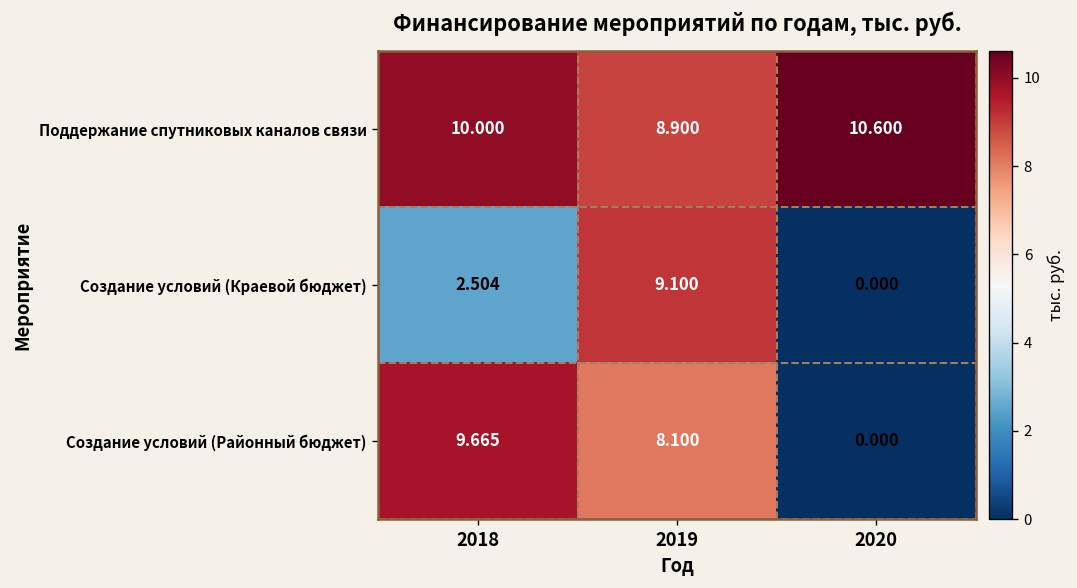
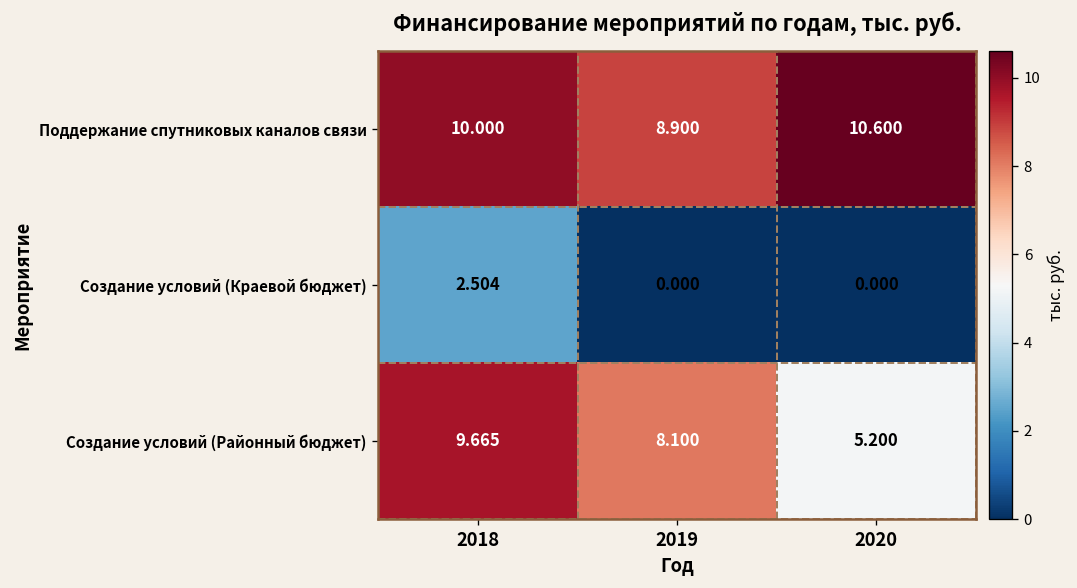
Создание условий (Краевой бюджет), 2019: 9.100 -> 0.000
Создание условий (Районный бюджет), 2020: 0.000 -> 5.200
